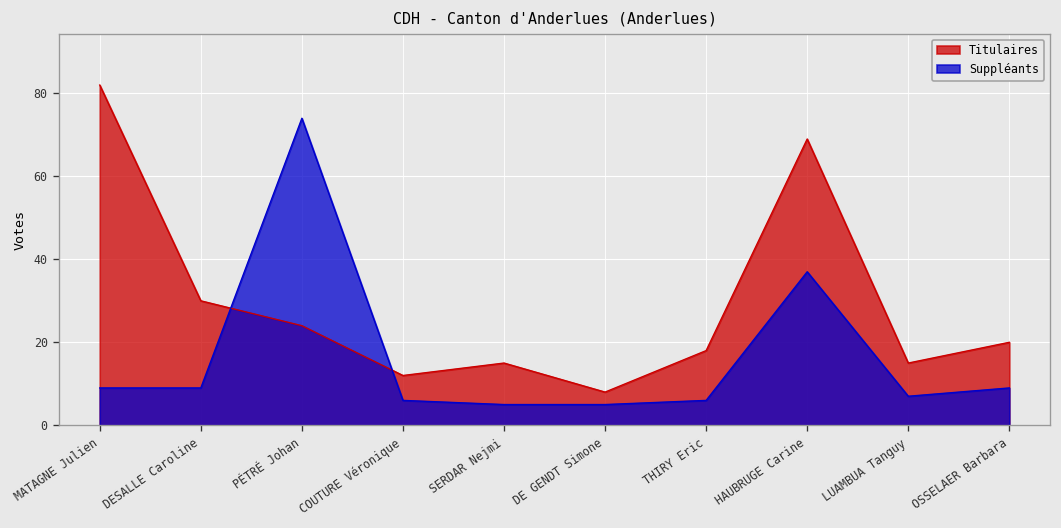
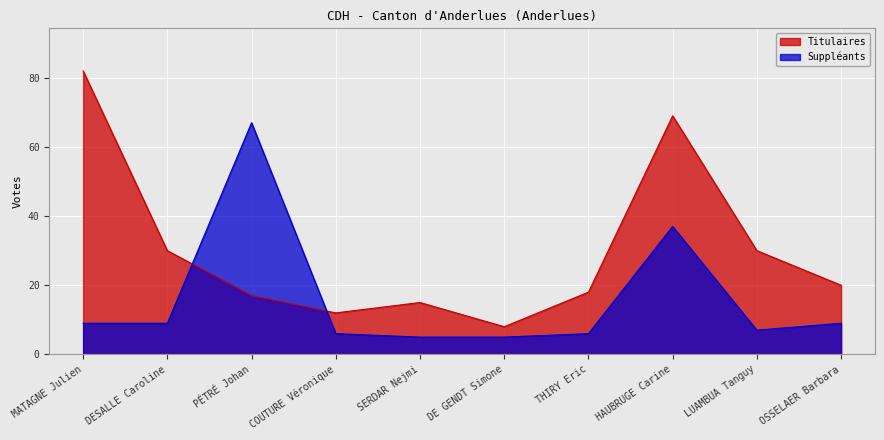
Titulaires, PÉTRÉ Johan: 24 -> 17
Suppléants, PÉTRÉ Johan: 74 -> 67
Titulaires, LUAMBUA Tanguy: 15 -> 30
